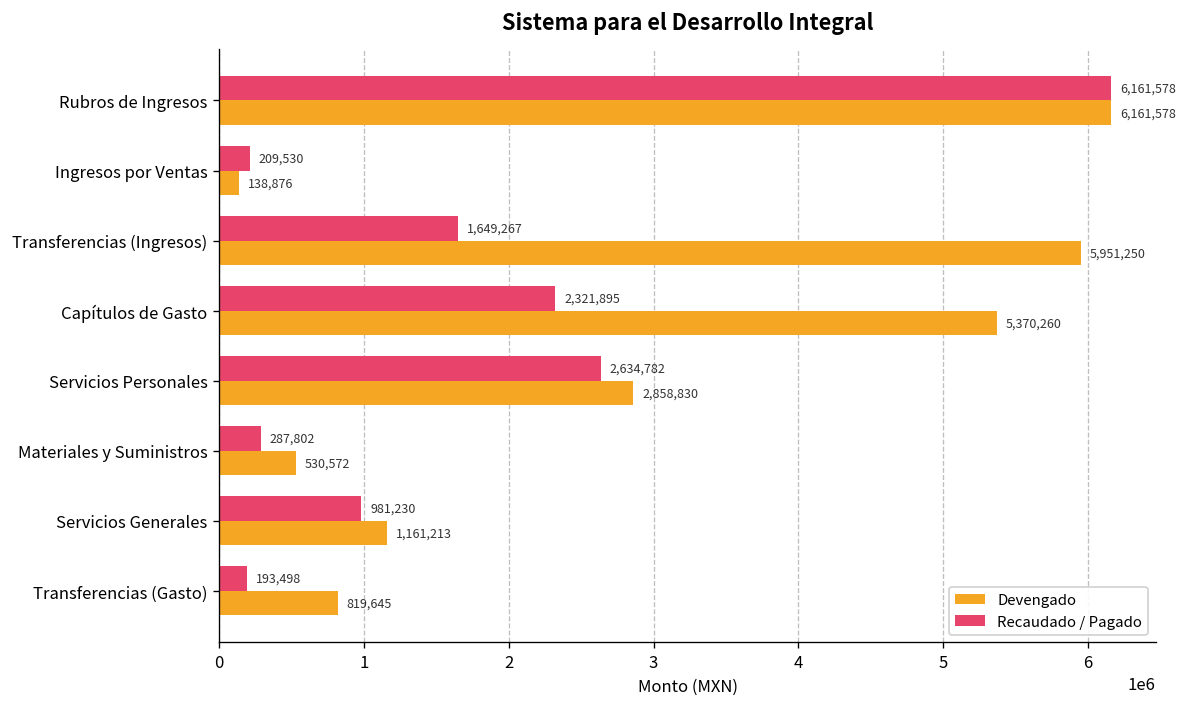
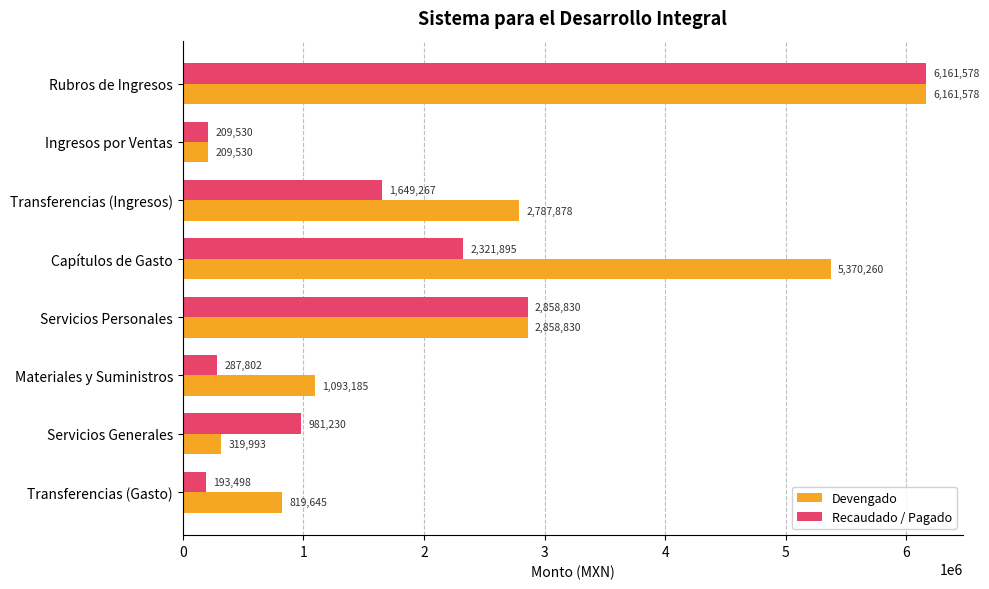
Devengado, Ingresos por Ventas: 138,876 -> 209,530
Devengado, Transferencias (Ingresos): 5,951,250 -> 2,787,878
Recaudado / Pagado, Servicios Personales: 2,634,782 -> 2,858,830
Devengado, Materiales y Suministros: 530,572 -> 1,093,185
Devengado, Servicios Generales: 1,161,213 -> 319,993
